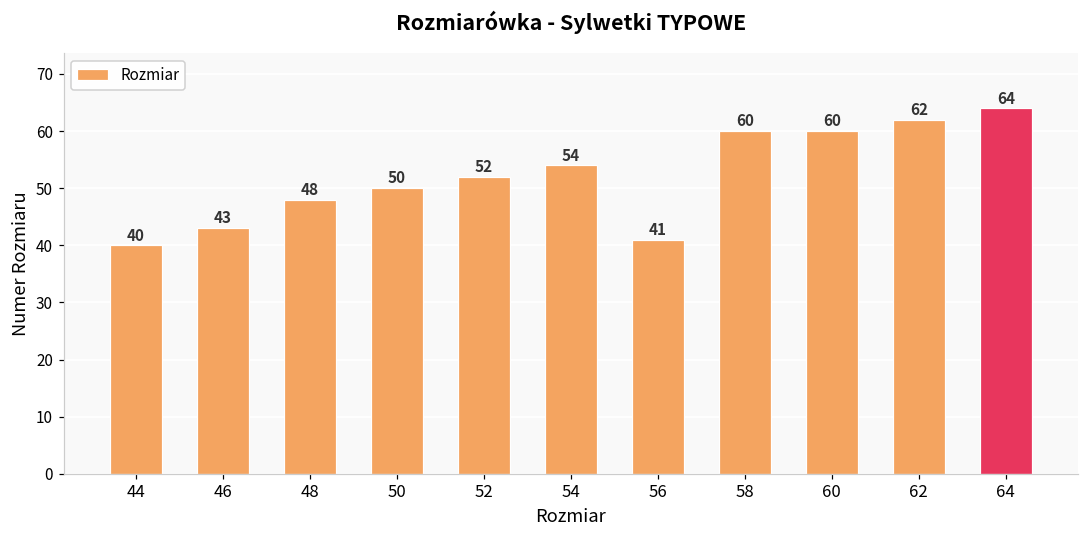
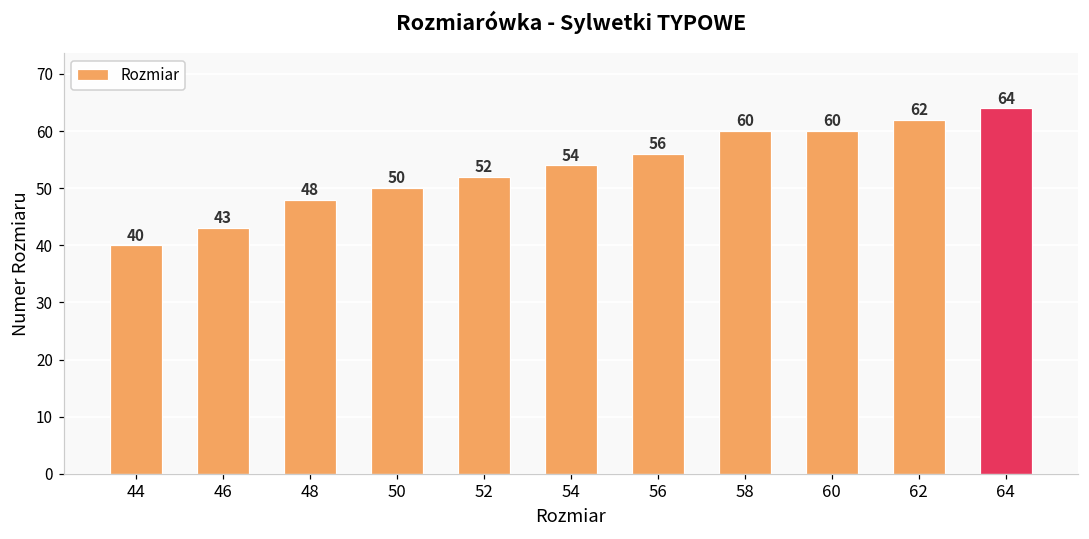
56: 41 -> 56
